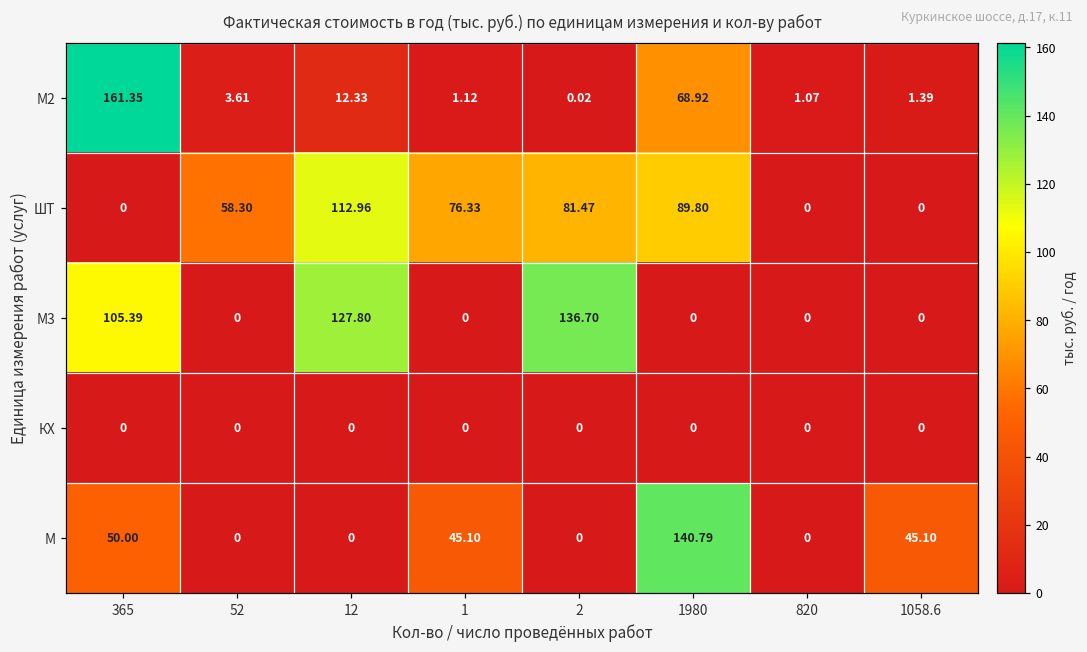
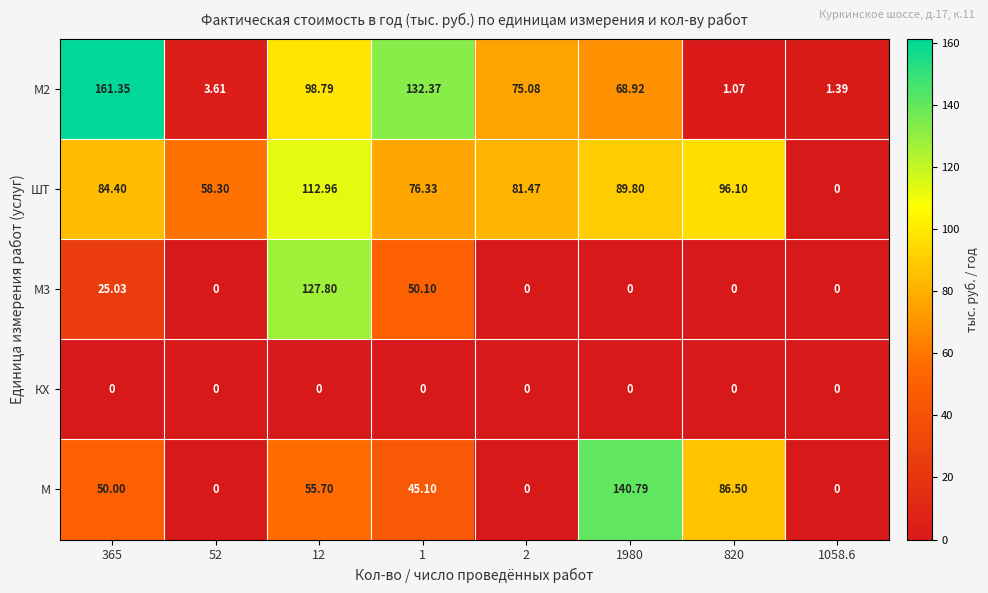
М2, 12: 12.33 -> 98.79
М2, 1: 1.12 -> 132.37
М2, 2: 0.02 -> 75.08
ШТ, 365: 0 -> 84.40
ШТ, 820: 0 -> 96.10
М3, 365: 105.39 -> 25.03
М3, 1: 0 -> 50.10
М3, 2: 136.70 -> 0
М, 12: 0 -> 55.70
М, 820: 0 -> 86.50
М, 1058.6: 45.10 -> 0
